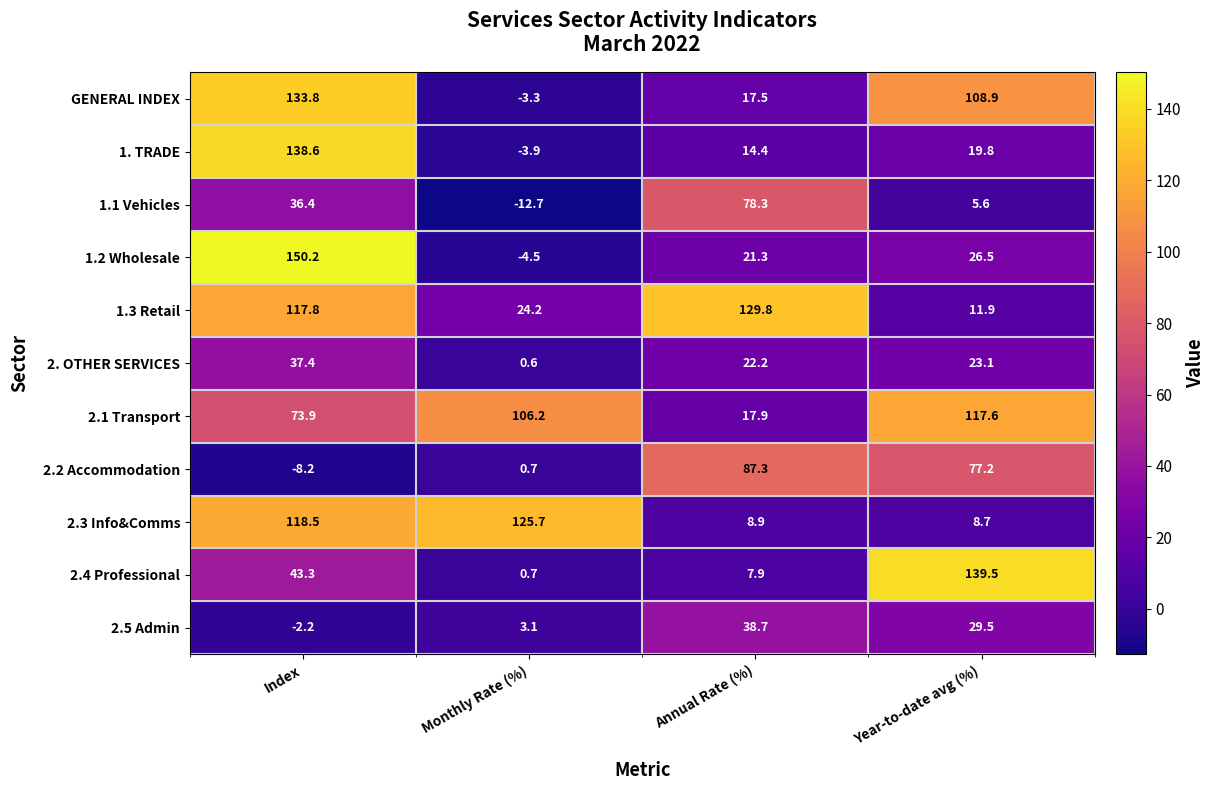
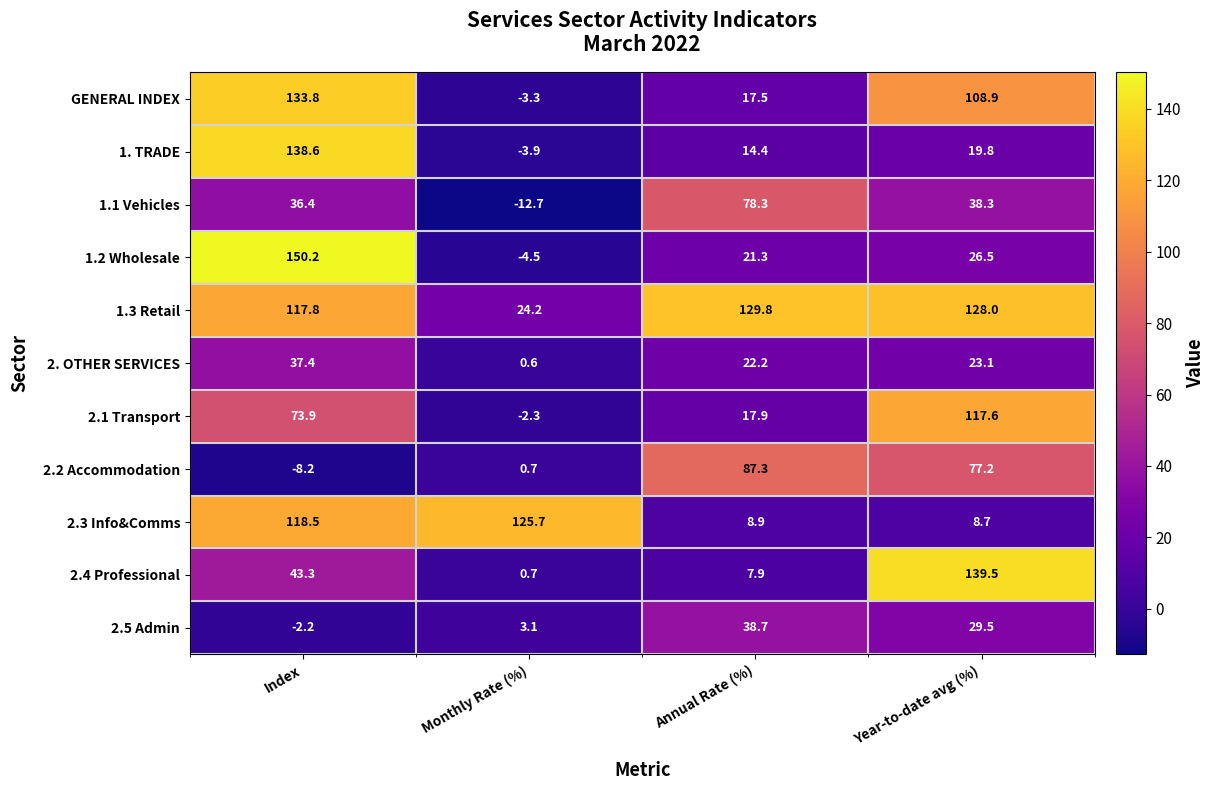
1.1 Vehicles, Year-to-date avg (%): 5.6 -> 38.3
1.3 Retail, Year-to-date avg (%): 11.9 -> 128.0
2.1 Transport, Monthly Rate (%): 106.2 -> -2.3
